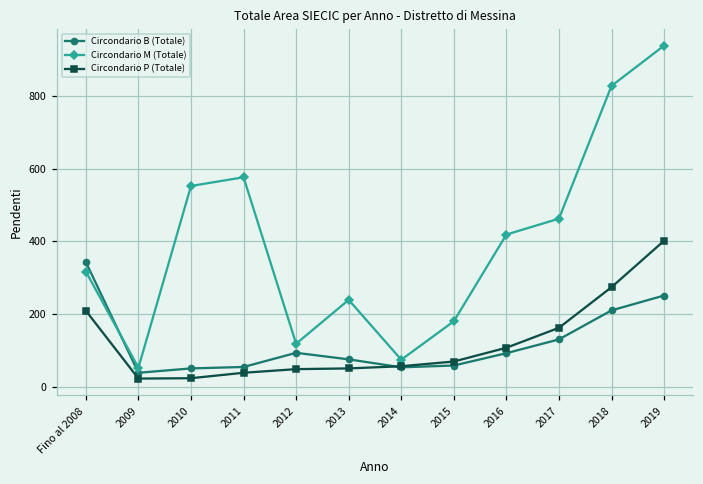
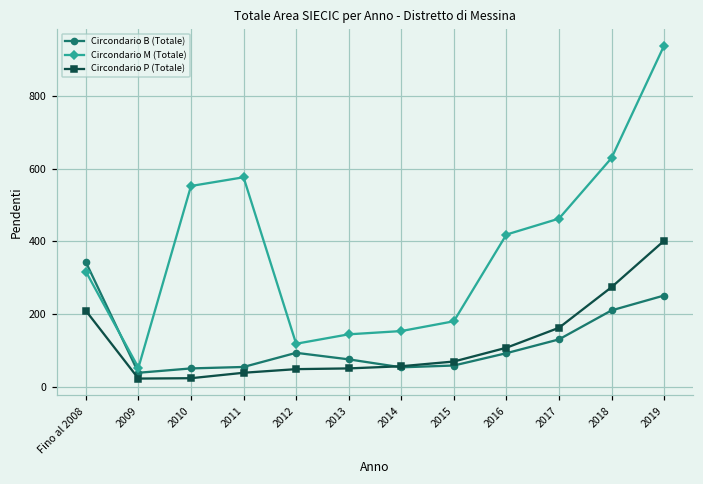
Circondario M (Totale), 2013: 240 -> 140
Circondario M (Totale), 2014: 70 -> 150
Circondario M (Totale), 2018: 830 -> 630
